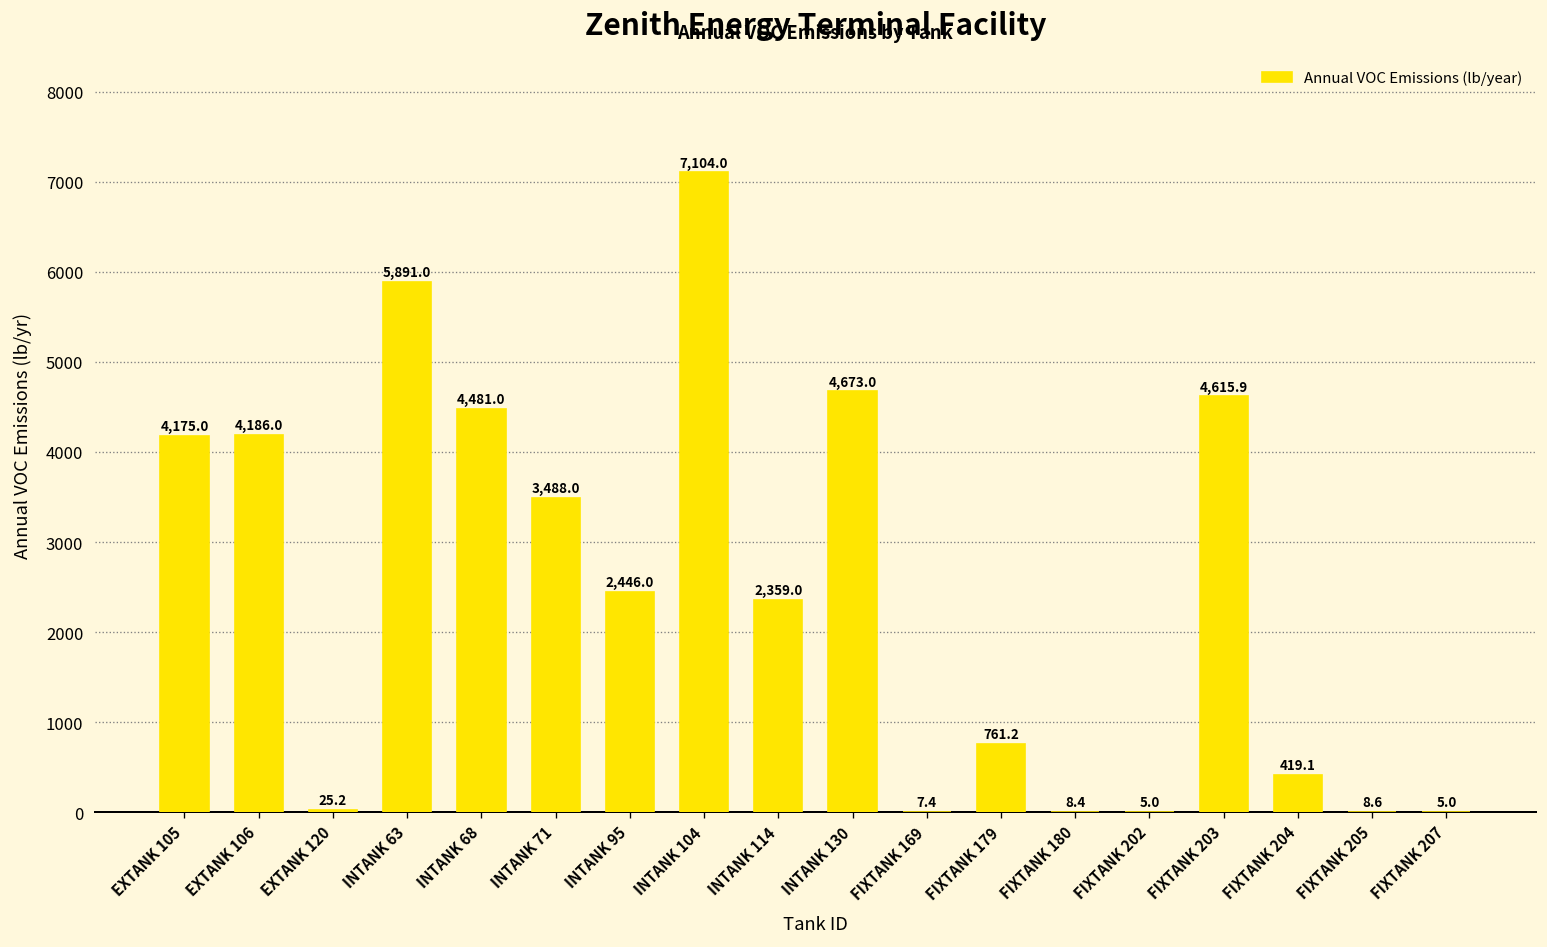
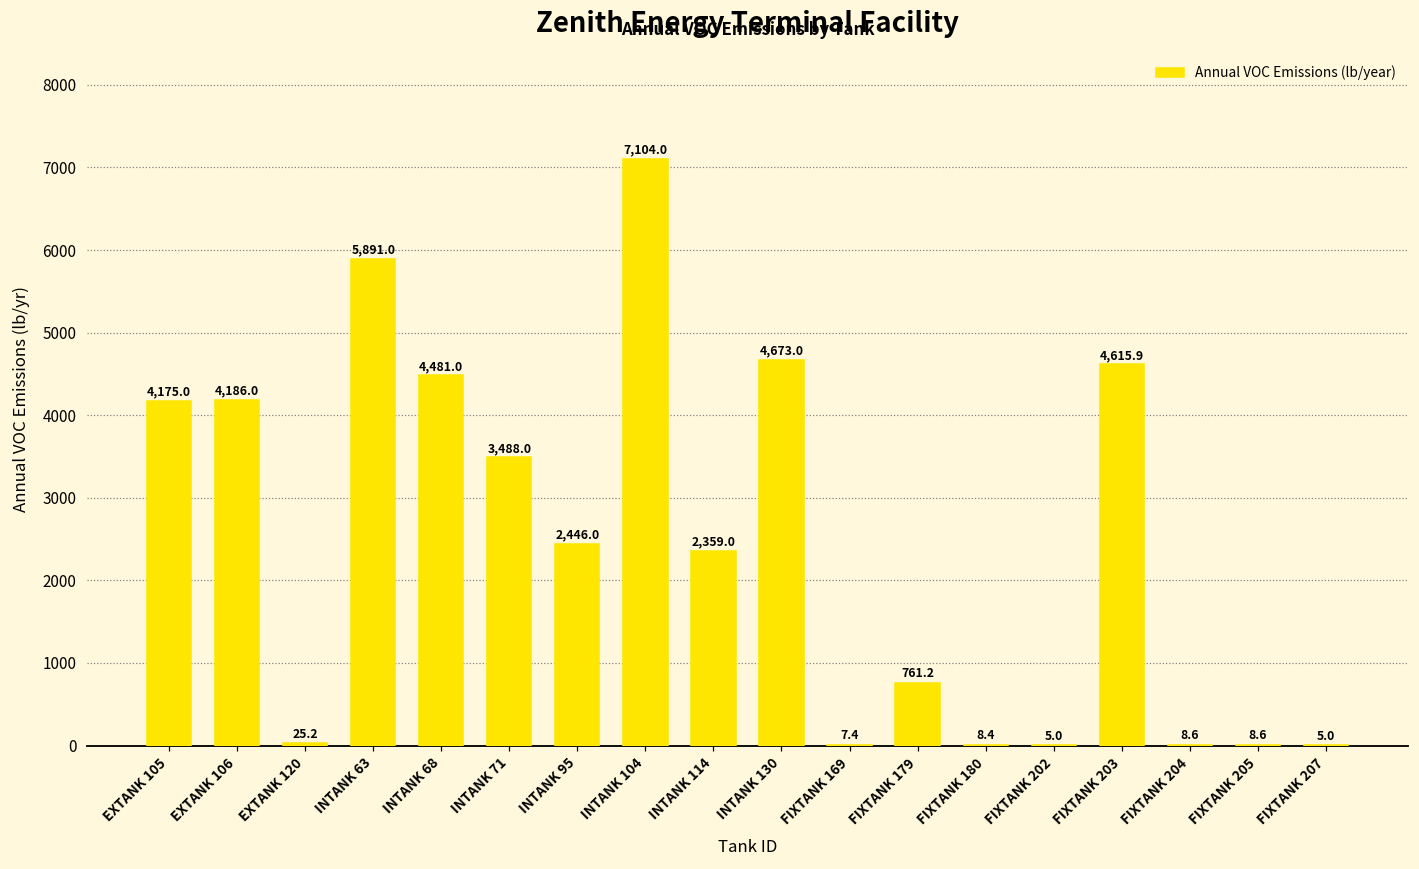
FIXTANK 204: 419.1 -> 8.6
